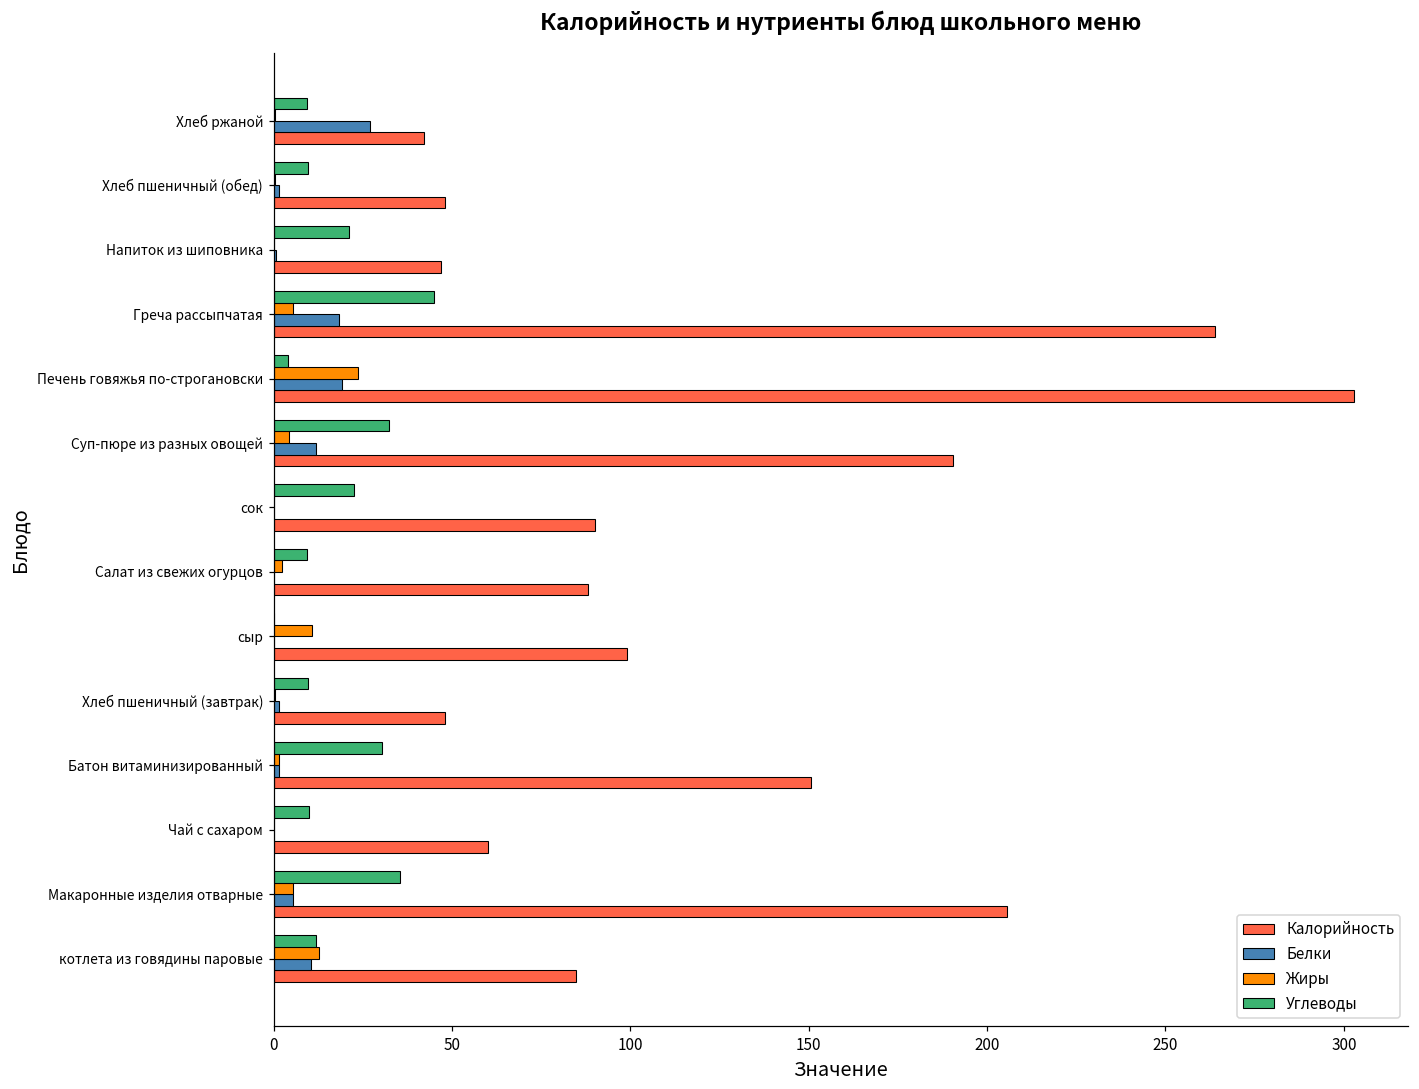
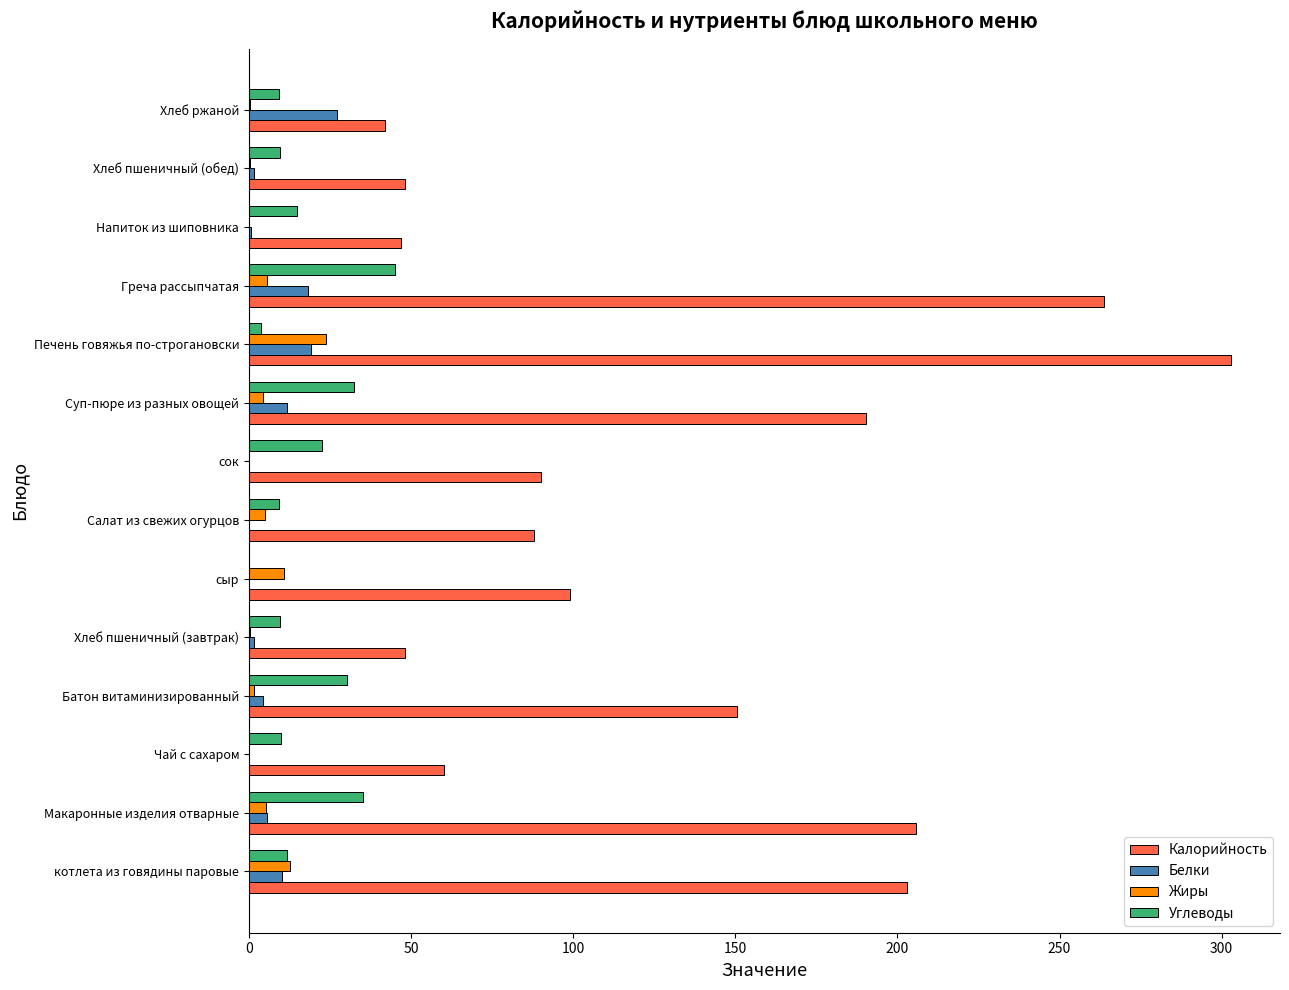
Углеводы, Напиток из шиповника: 21 -> 15
Жиры, Салат из свежих огурцов: 2 -> 5
Белки, Батон витаминизированный: 1 -> 5
Калорийность, котлета из говядины паровые: 85 -> 203
